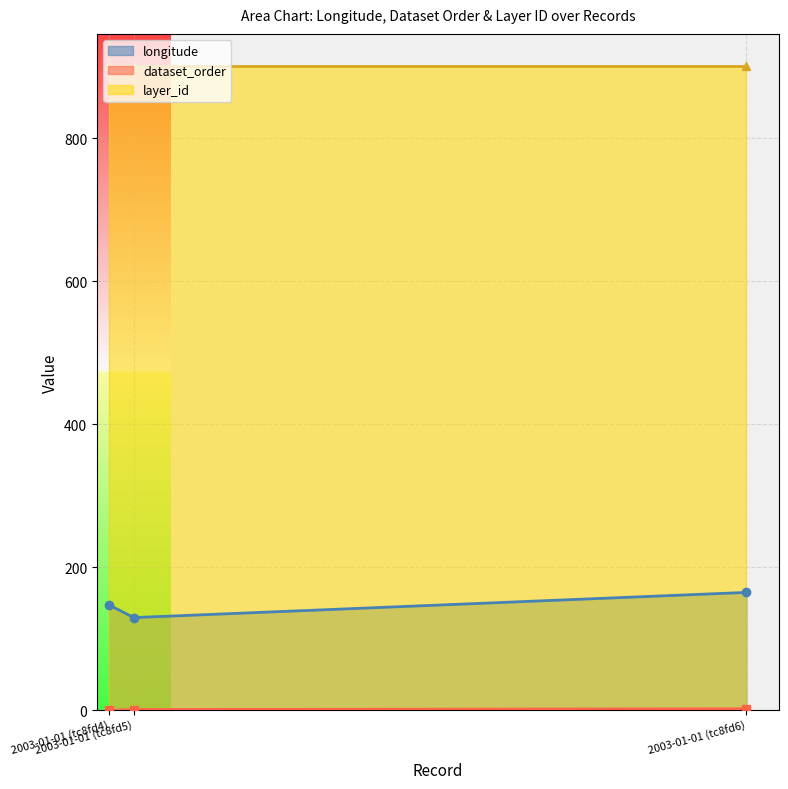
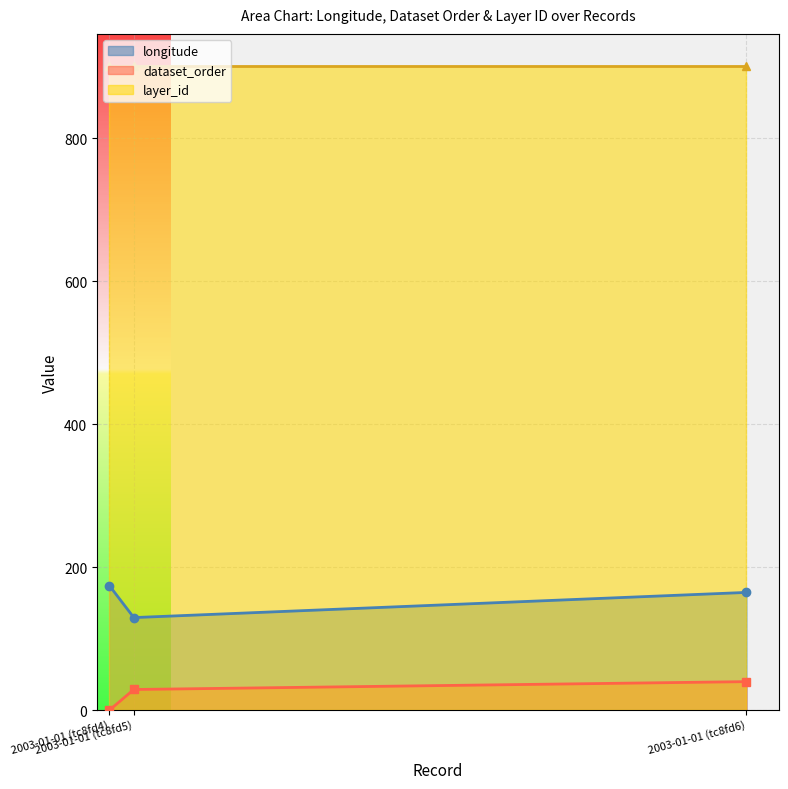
longitude, 2003-01-01 (tc8fd4): 150 -> 170
dataset_order, 2003-01-01 (tc8fd5): 0 -> 30
dataset_order, 2003-01-01 (tc8fd6): 0 -> 40
